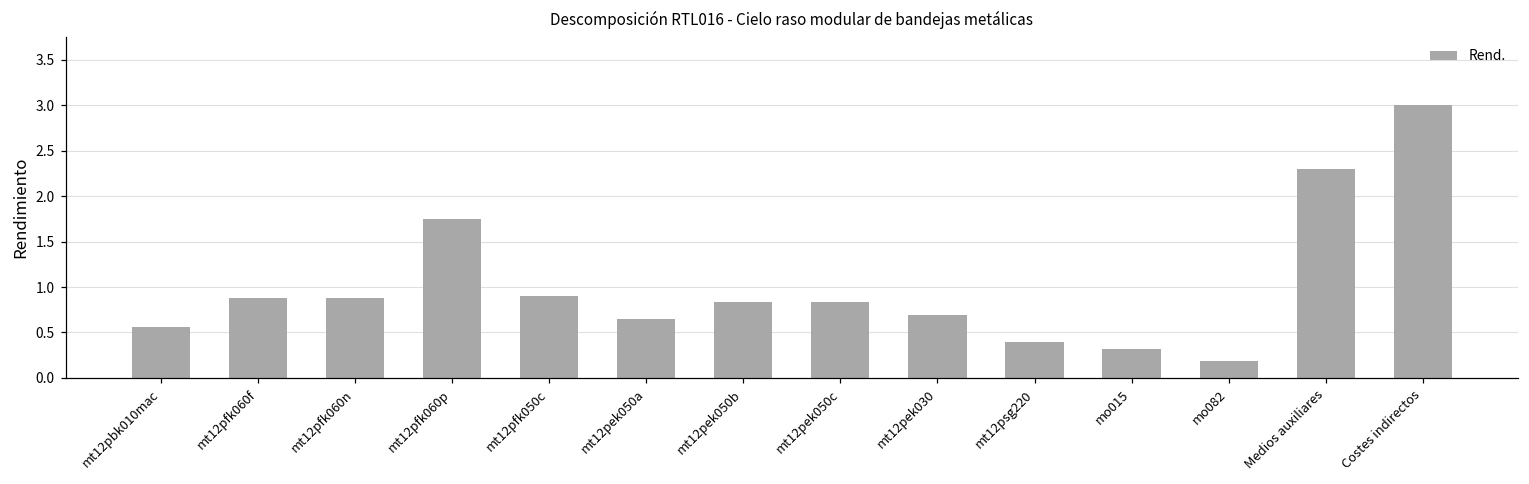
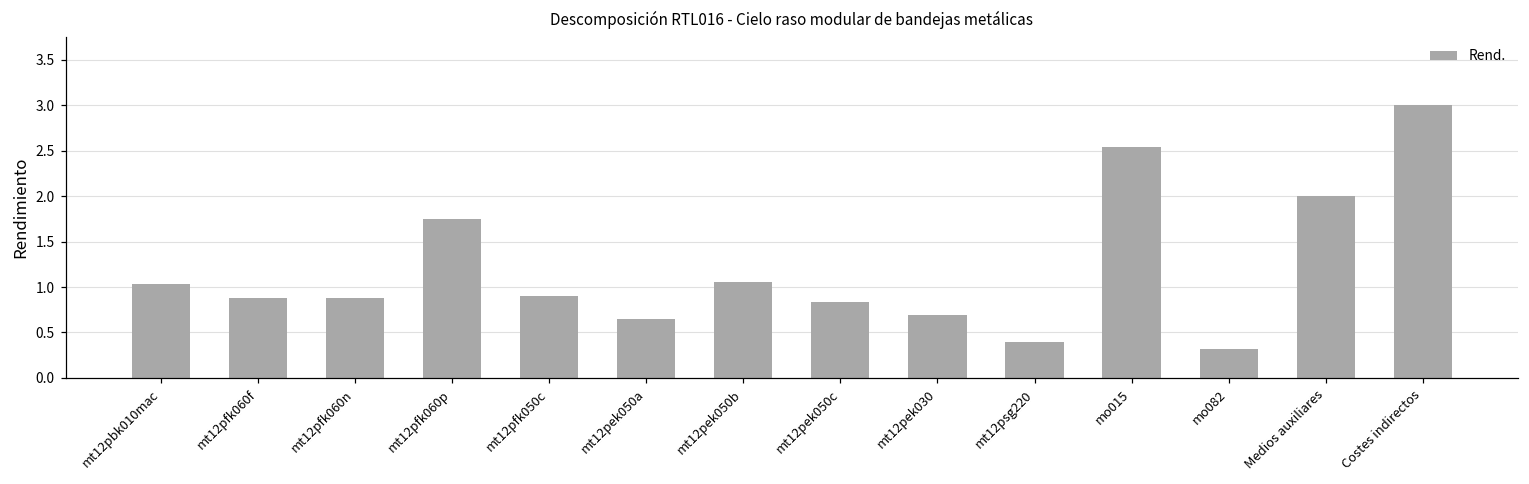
mt12pbk010mac: 0.6 -> 1.0
mt12pek050b: 0.8 -> 1.1
mo015: 0.3 -> 2.5
mo082: 0.2 -> 0.3
Medios auxiliares: 2.3 -> 2.0
